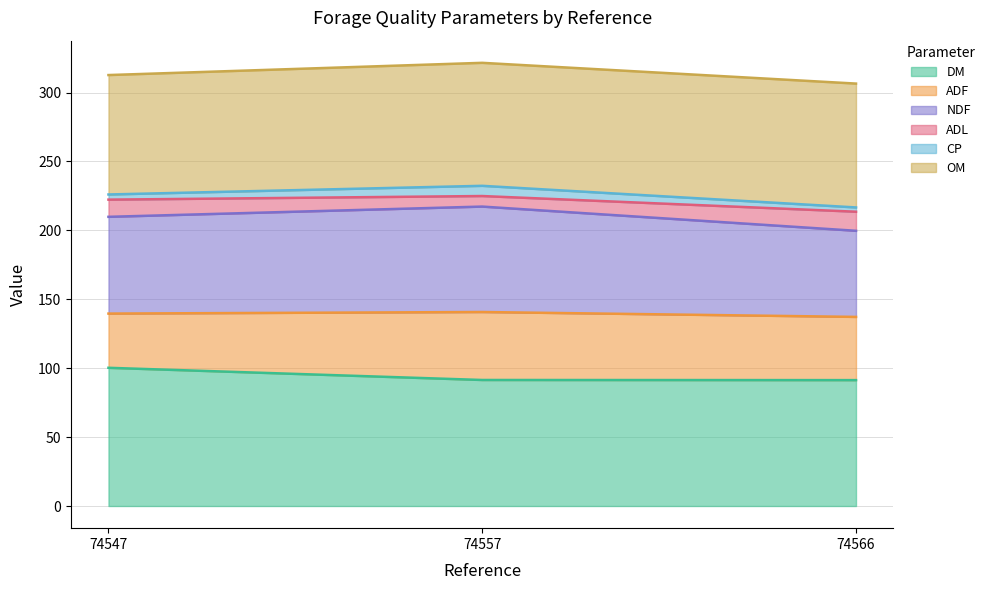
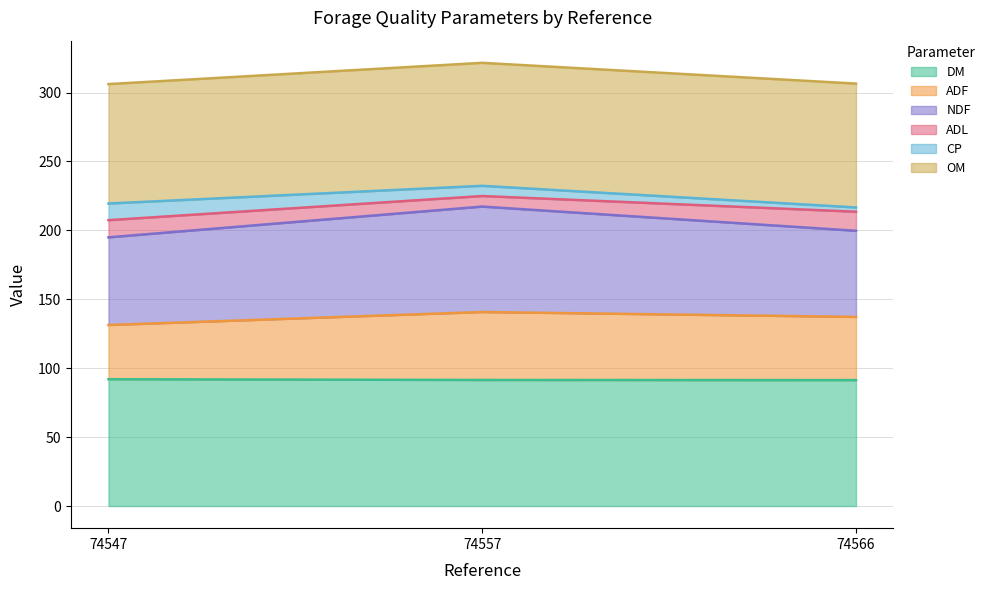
DM, 74547: 100 -> 92
NDF, 74547: 70 -> 64
CP, 74547: 4 -> 12
